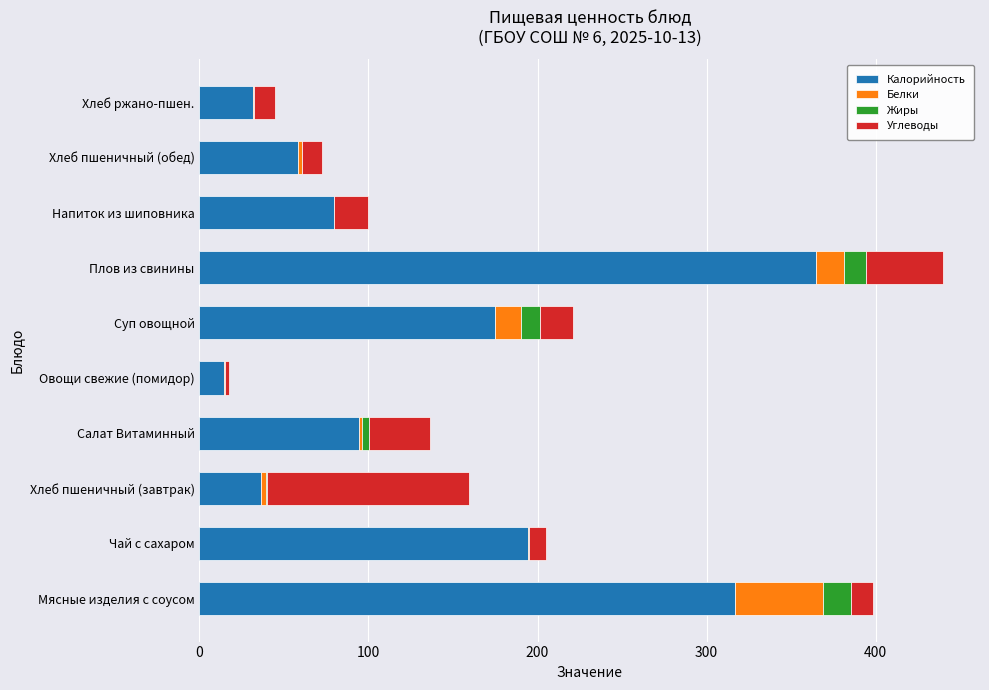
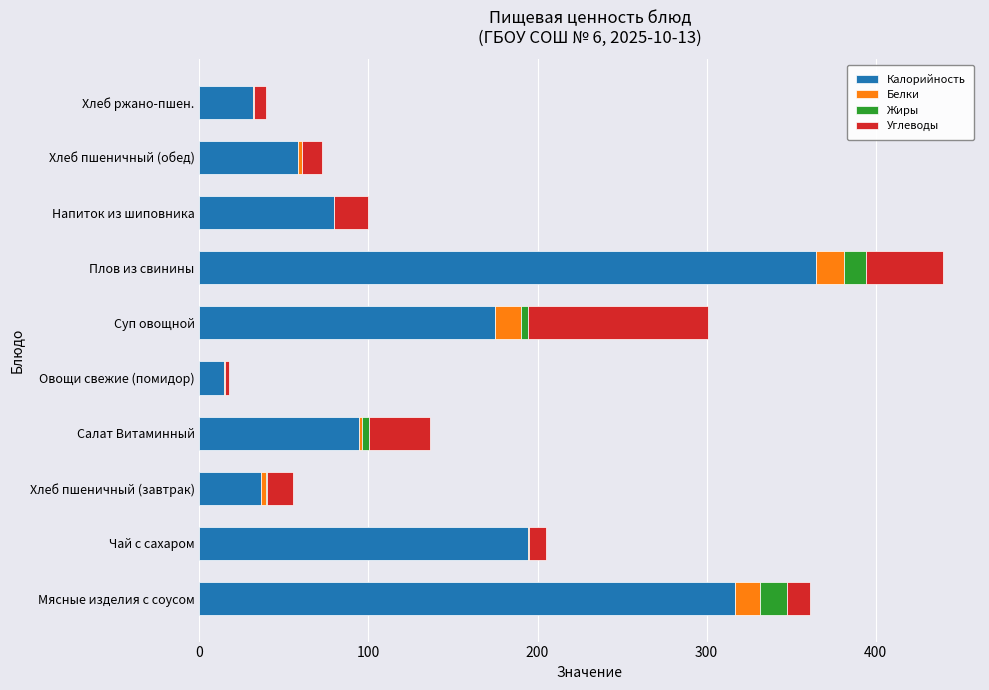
Углеводы, Хлеб ржано-пшен.: 12 -> 7
Жиры, Суп овощной: 12 -> 4
Углеводы, Суп овощной: 20 -> 107
Углеводы, Хлеб пшеничный (завтрак): 119 -> 16
Белки, Мясные изделия с соусом: 52 -> 15
